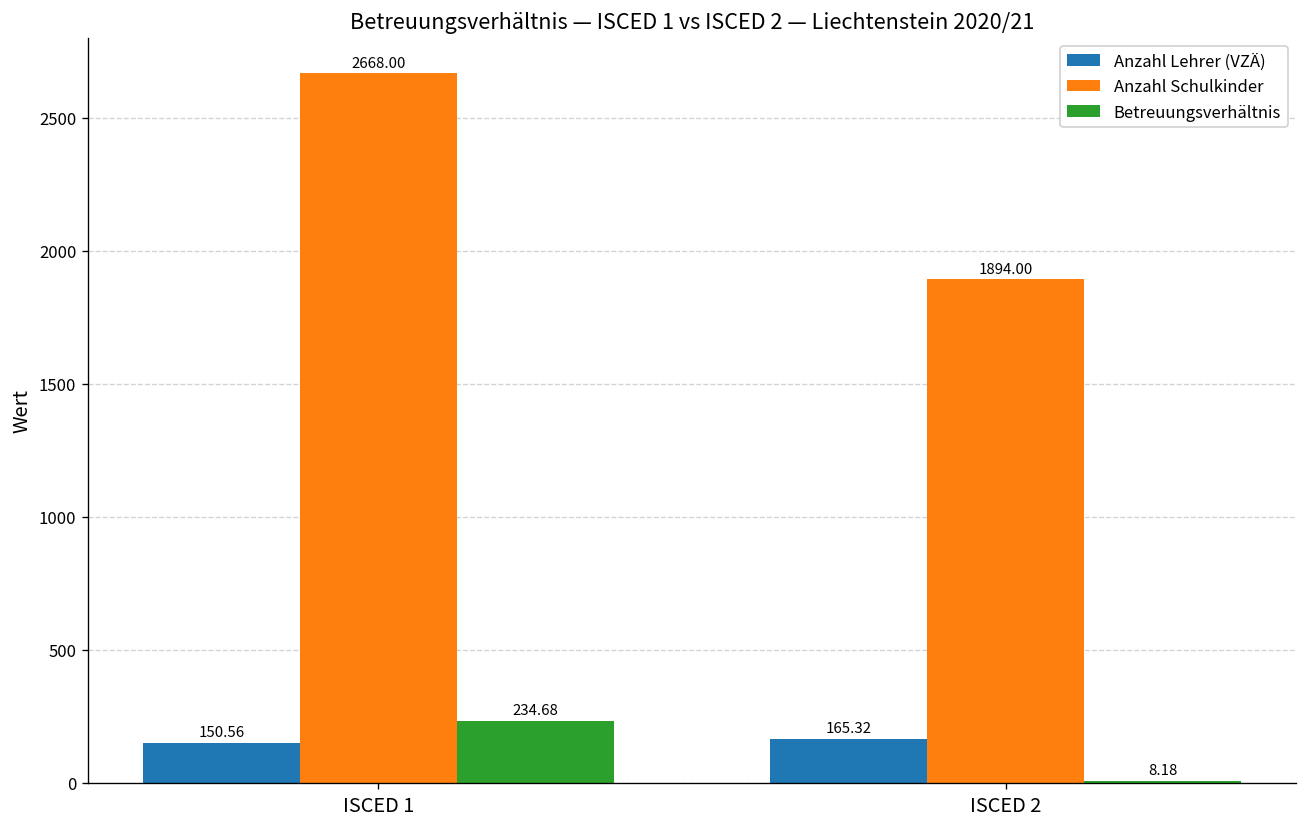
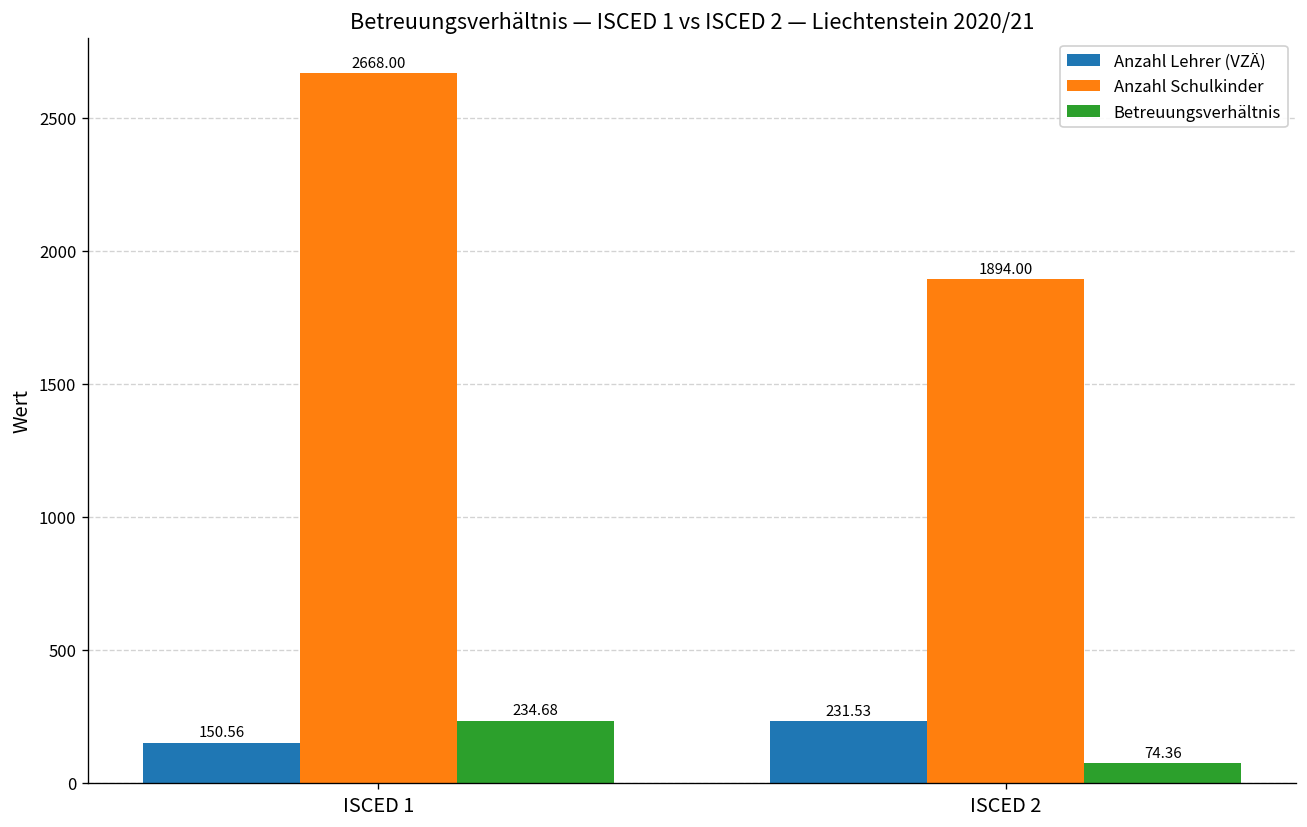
Anzahl Lehrer (VZÄ), ISCED 2: 165.32 -> 231.53
Betreuungsverhältnis, ISCED 2: 8.18 -> 74.36
